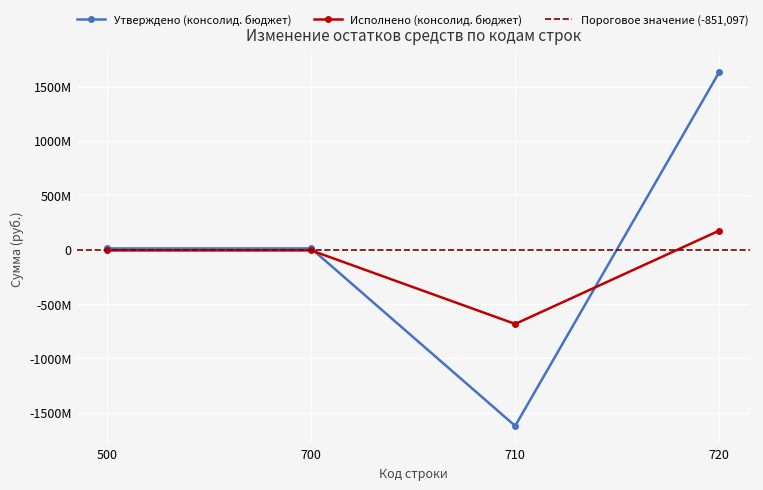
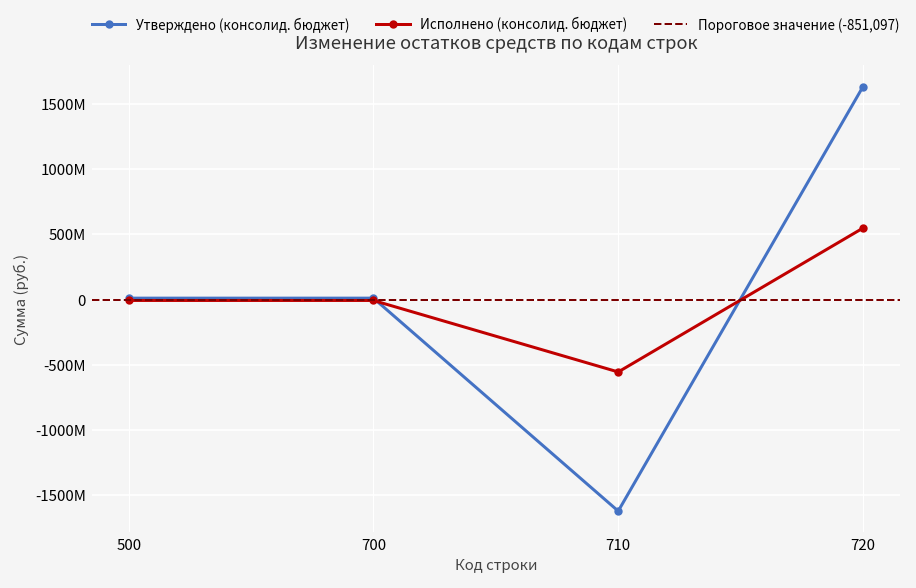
Исполнено (консолид. бюджет), 710: -680000000 -> -550000000
Исполнено (консолид. бюджет), 720: 170000000 -> 550000000
